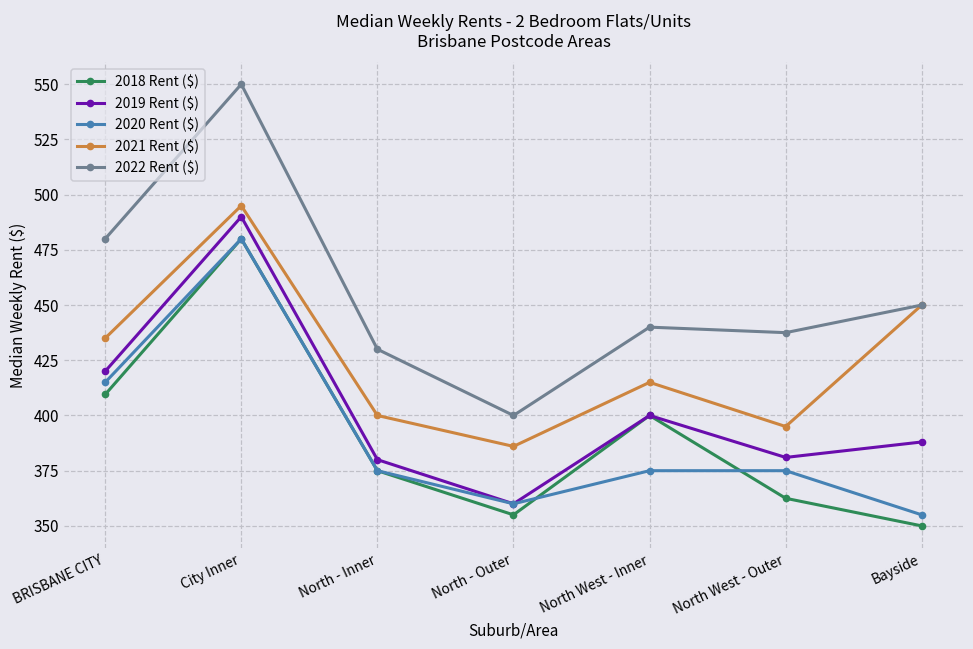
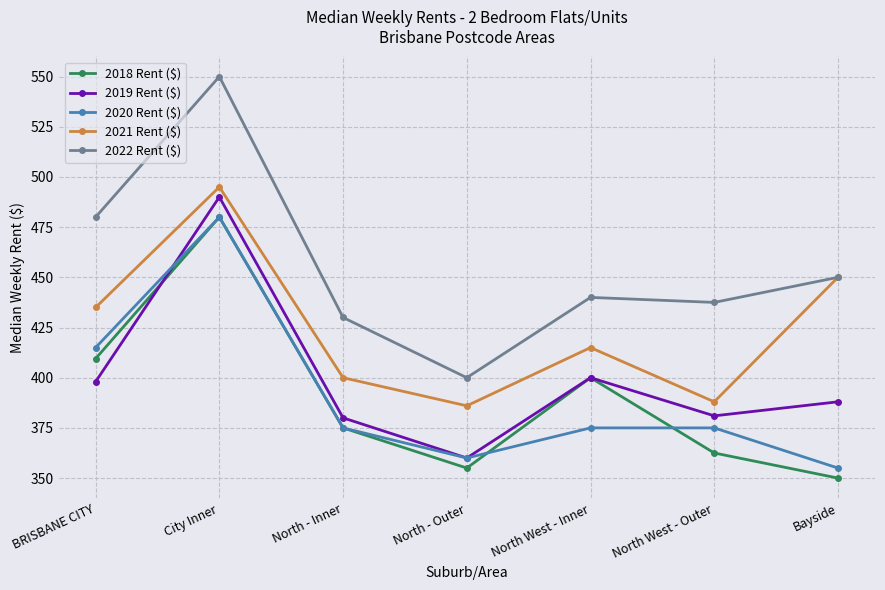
2019 Rent ($), BRISBANE CITY: 420 -> 398
2021 Rent ($), North West - Outer: 395 -> 388
